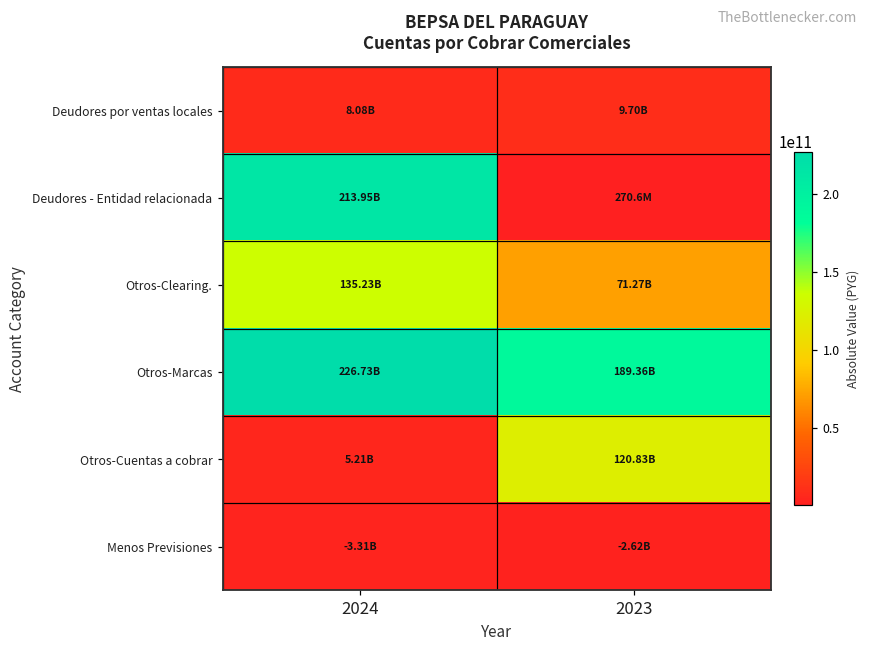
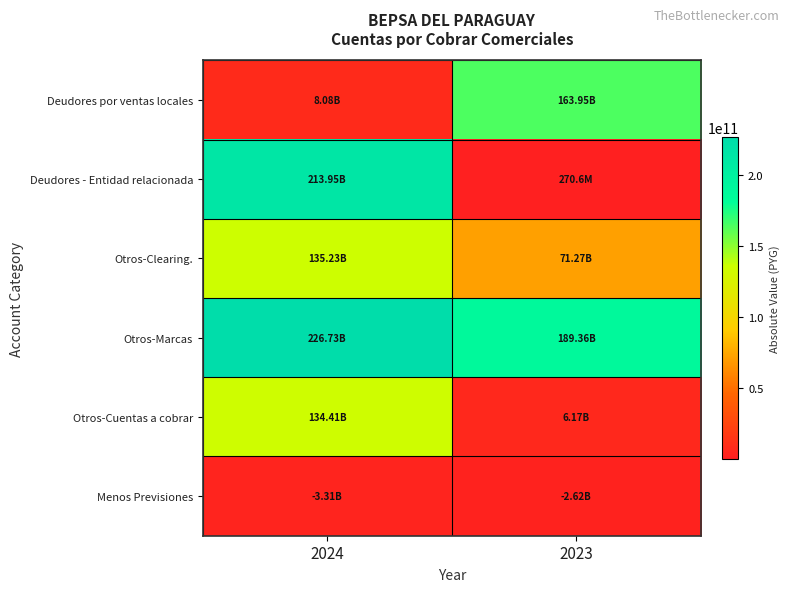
Deudores por ventas locales, 2023: 9.70B -> 163.95B
Otros-Cuentas a cobrar, 2024: 5.21B -> 134.41B
Otros-Cuentas a cobrar, 2023: 120.83B -> 6.17B
